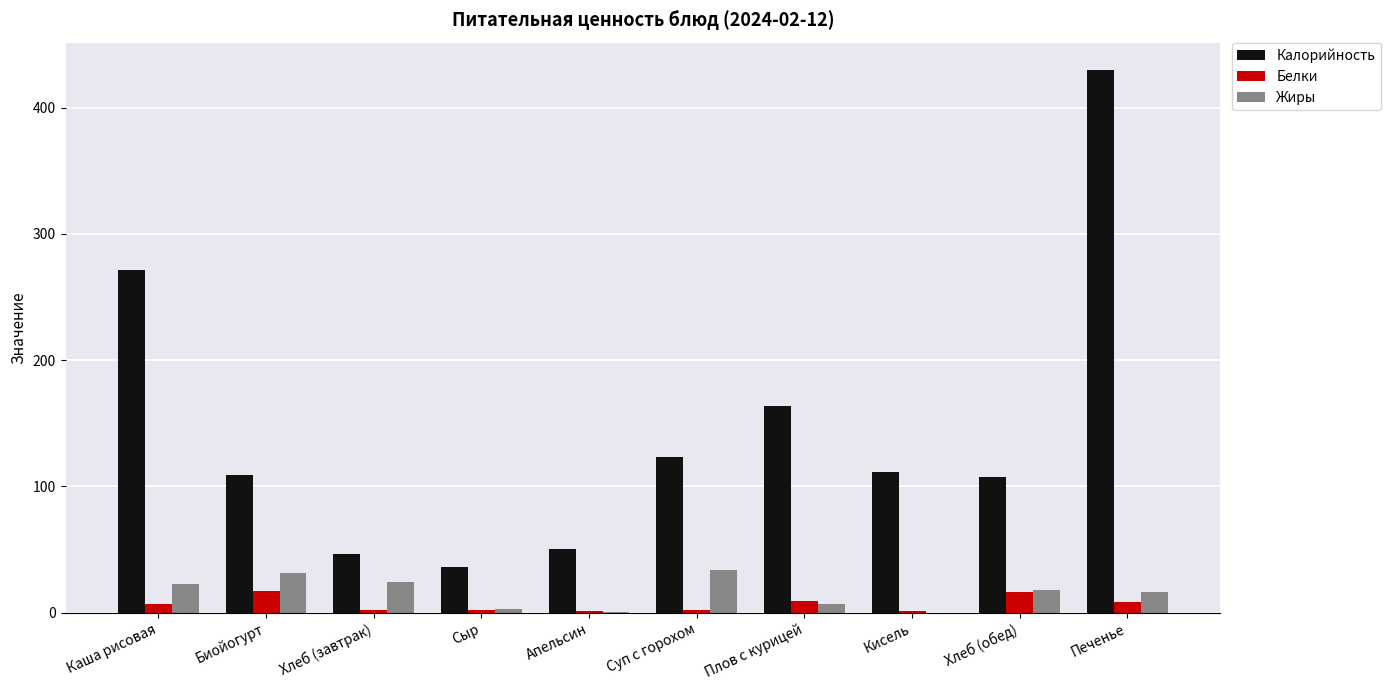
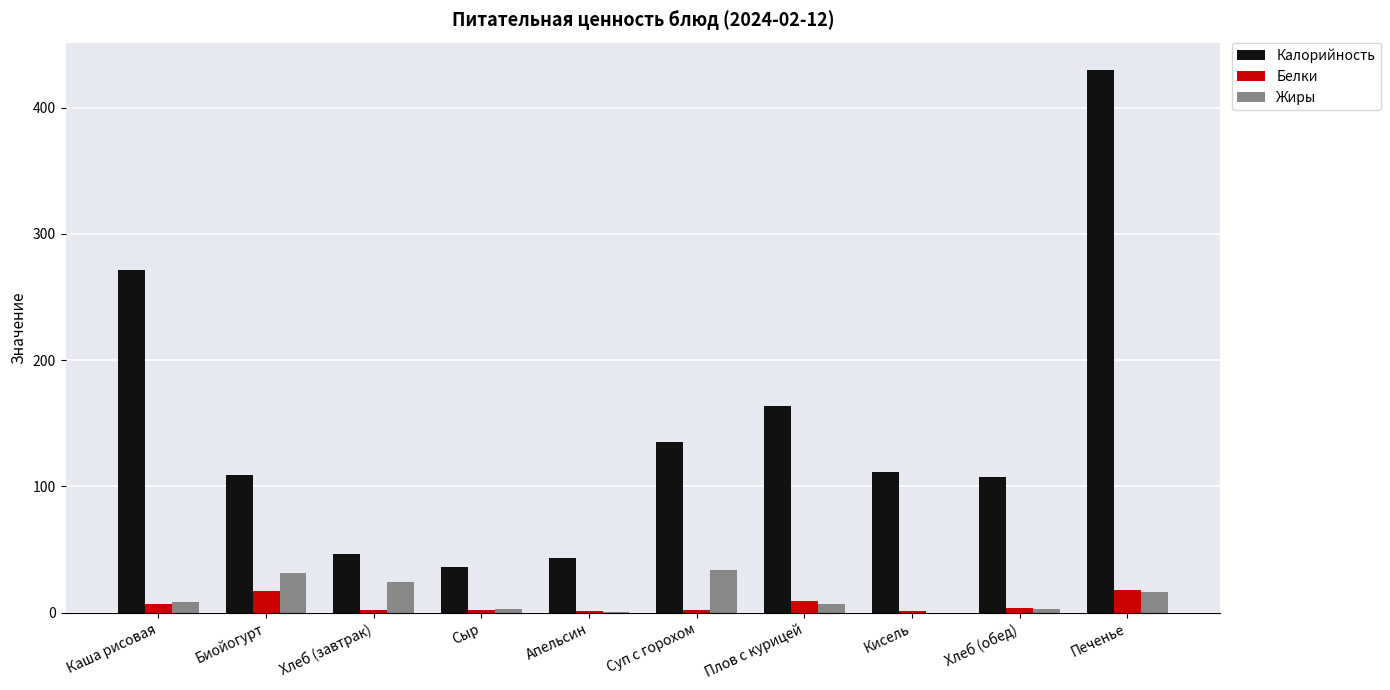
Жиры, Каша рисовая: 23 -> 8
Калорийность, Апельсин: 50 -> 43
Калорийность, Суп с горохом: 123 -> 135
Белки, Хлеб (обед): 16 -> 4
Жиры, Хлеб (обед): 18 -> 3
Белки, Печенье: 8 -> 18
